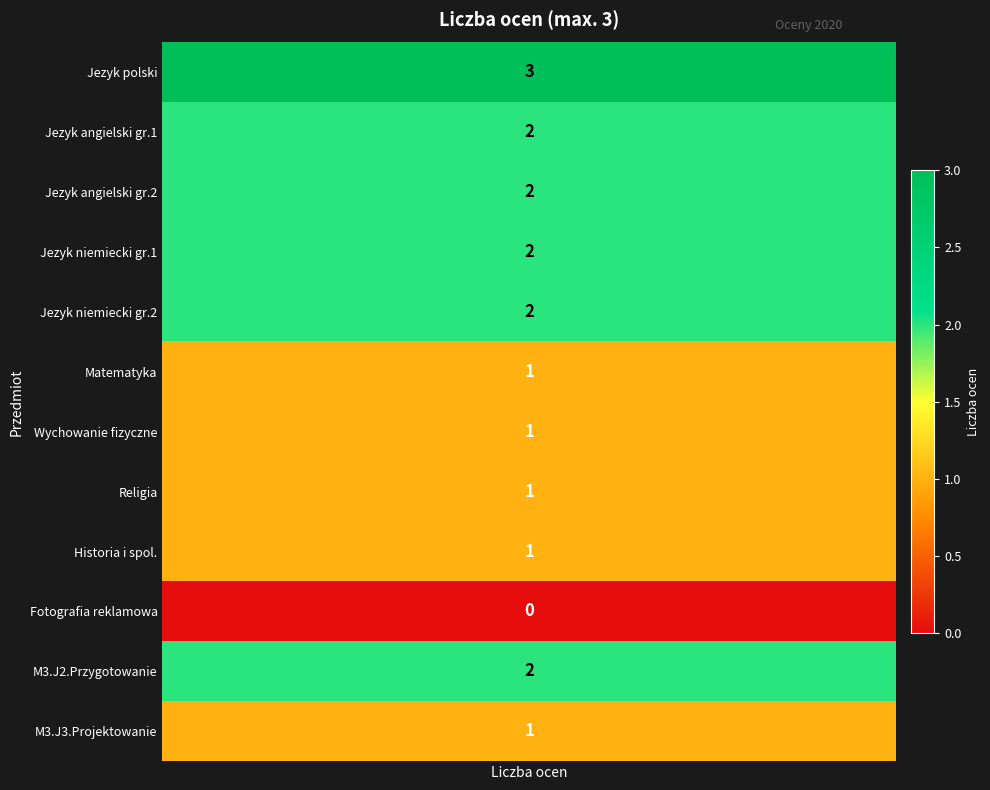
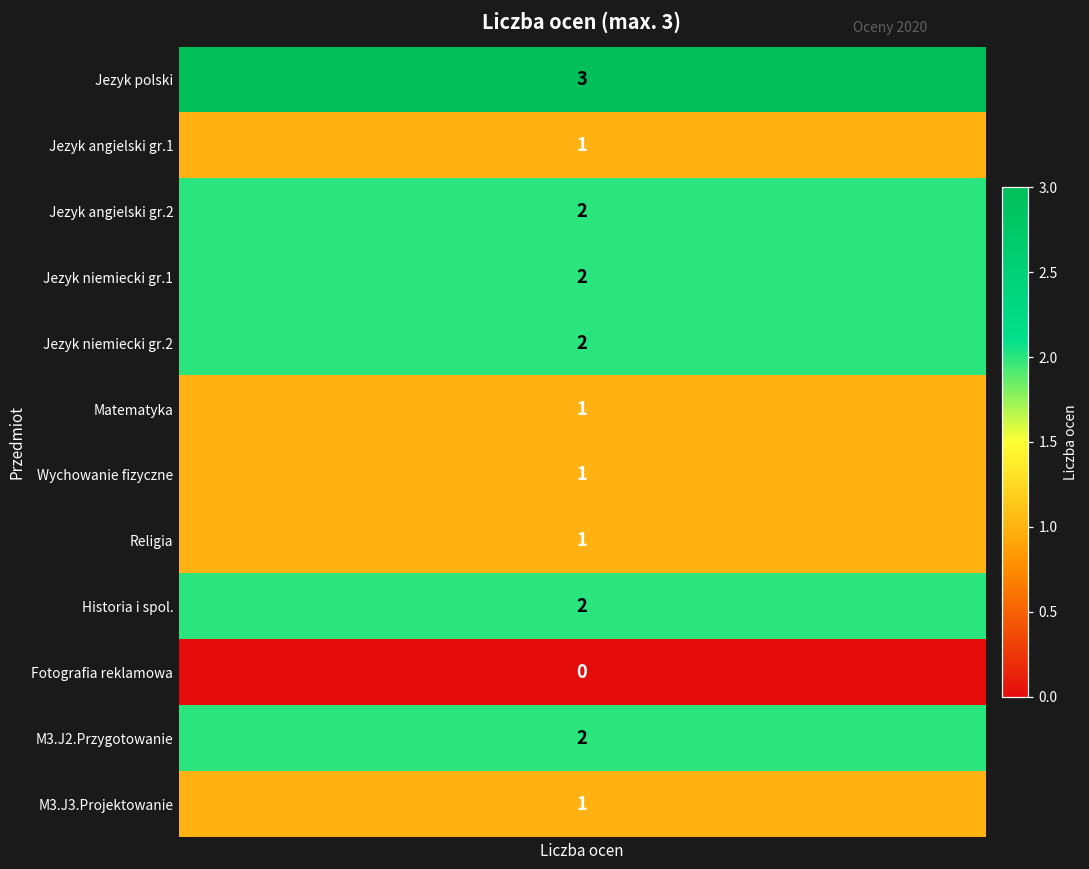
Jezyk angielski gr.1, Liczba ocen: 2 -> 1
Historia i spol., Liczba ocen: 1 -> 2
